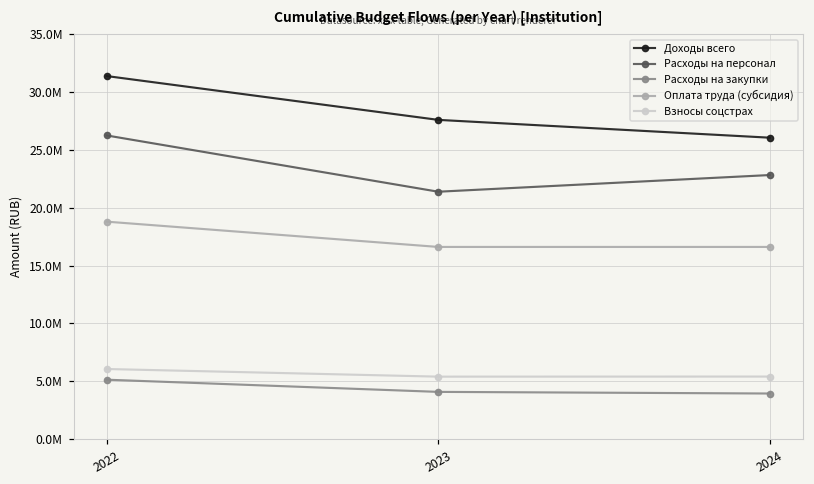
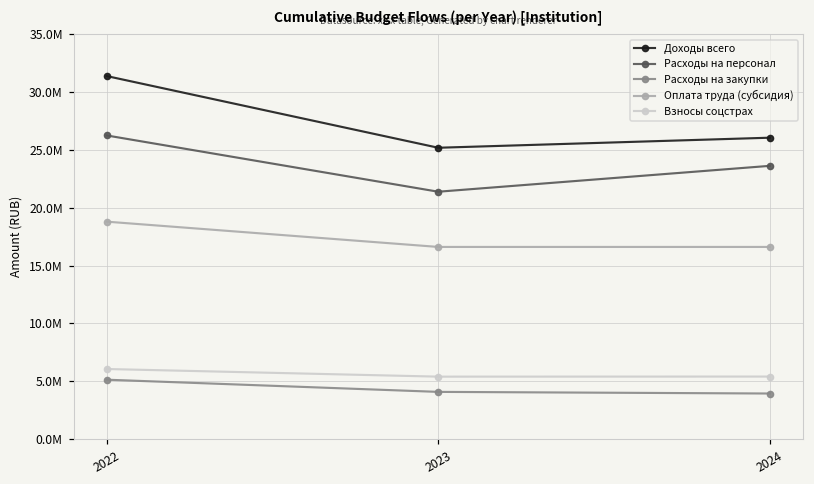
Доходы всего, 2023: 27600000 -> 25200000
Расходы на персонал, 2024: 22800000 -> 23600000
